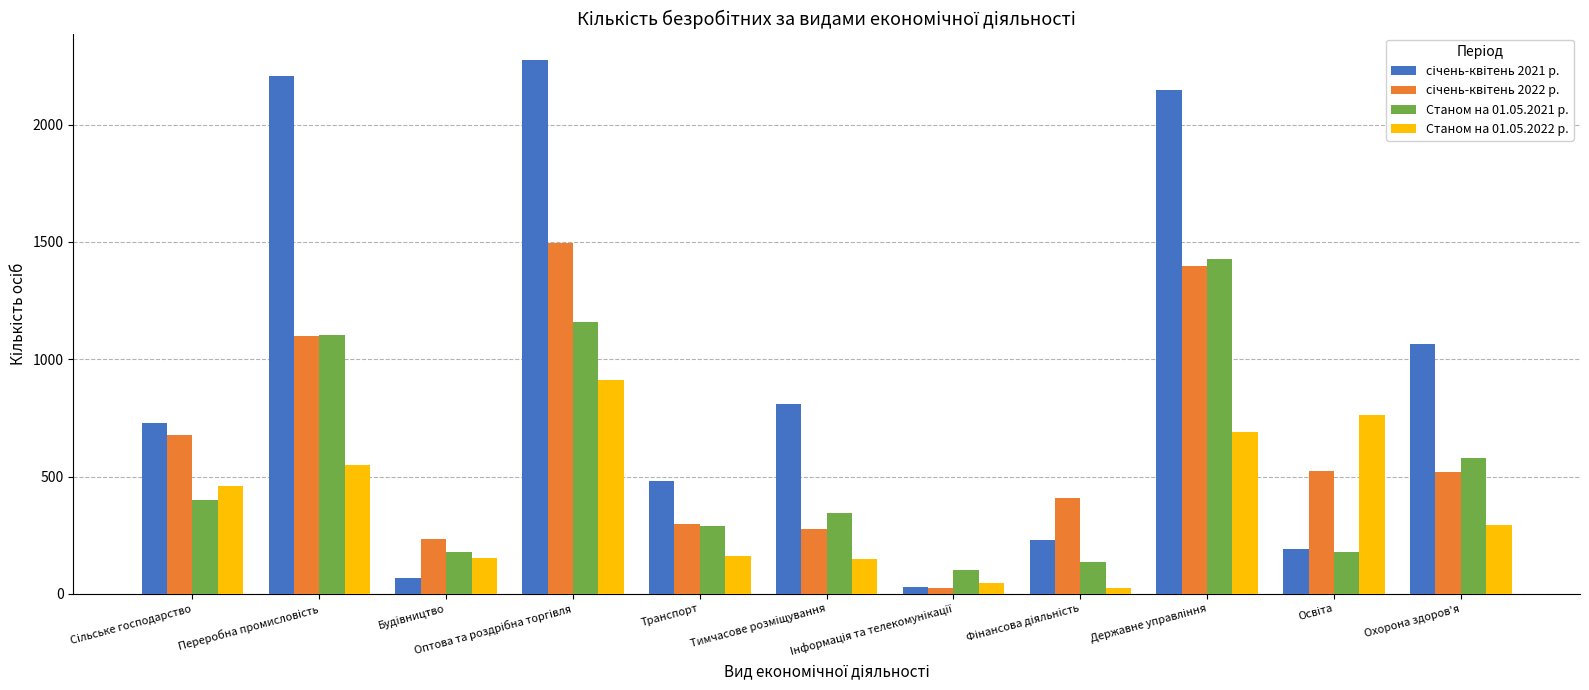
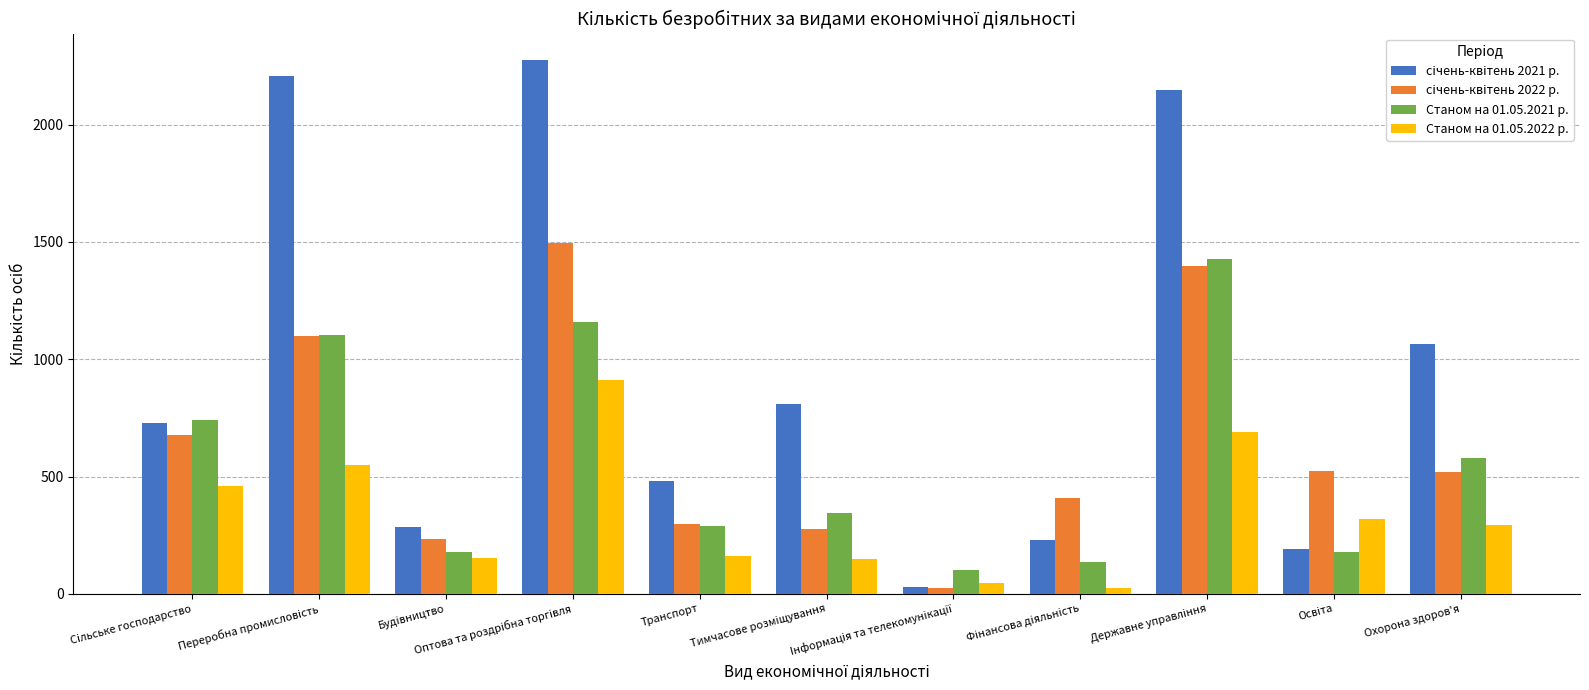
Станом на 01.05.2021 р., Сільське господарство: 400 -> 740
січень-квітень 2021 р., Будівництво: 70 -> 290
Станом на 01.05.2022 р., Освіта: 760 -> 320
